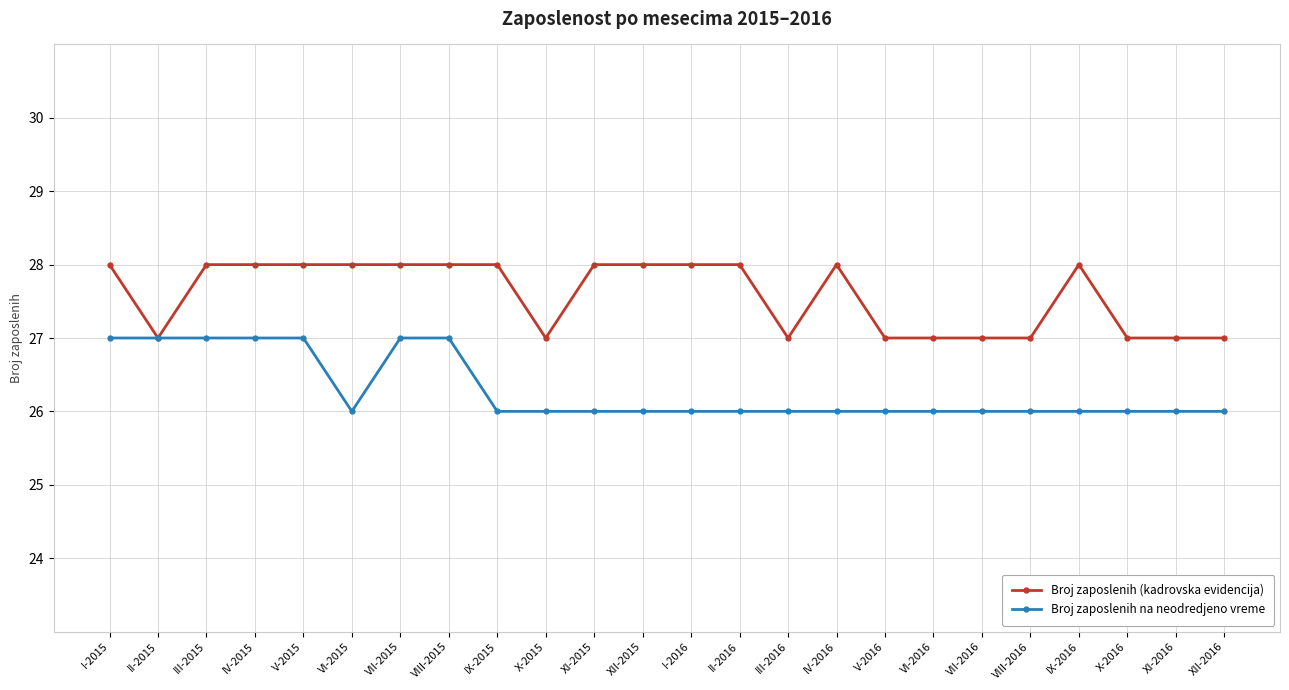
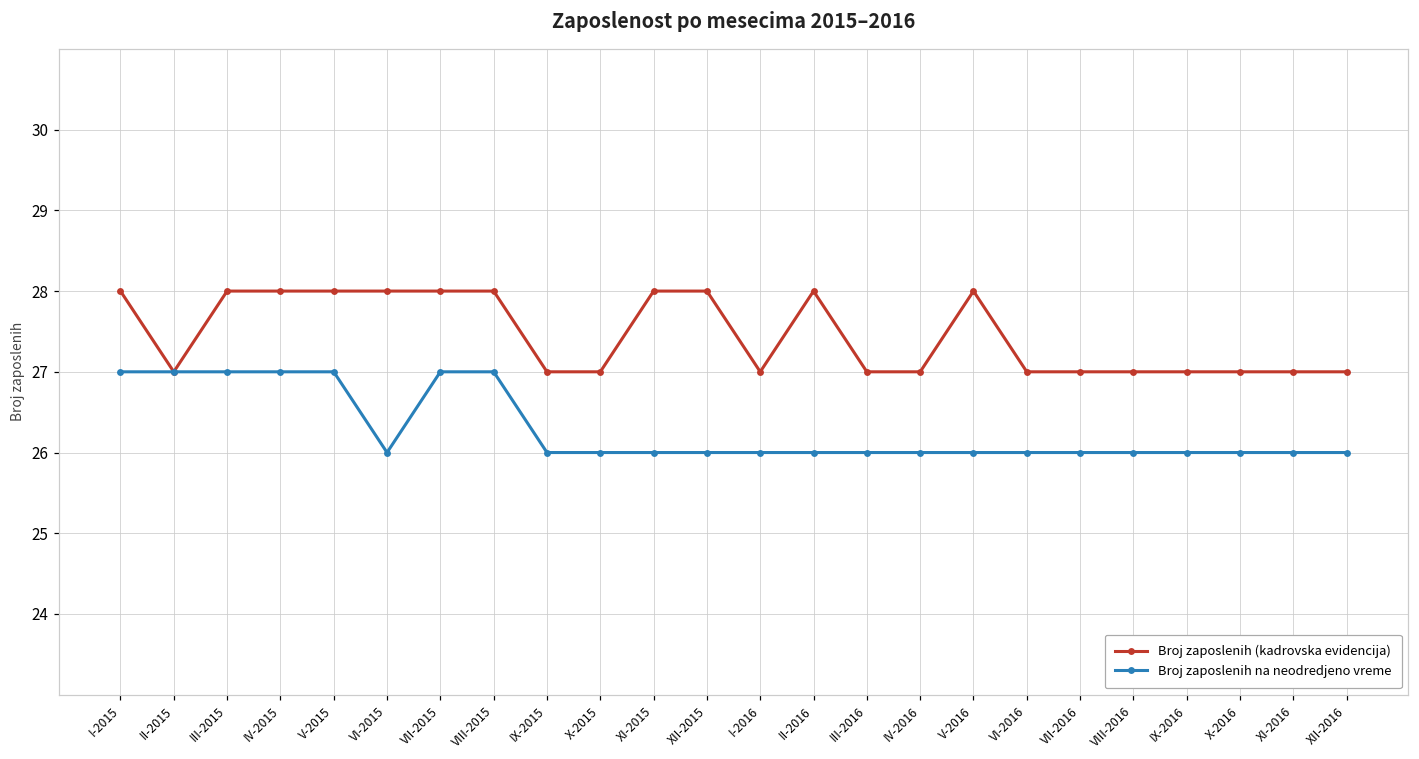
Broj zaposlenih (kadrovska evidencija), IX-2015: 28 -> 27
Broj zaposlenih (kadrovska evidencija), I-2016: 28 -> 27
Broj zaposlenih (kadrovska evidencija), IV-2016: 28 -> 27
Broj zaposlenih (kadrovska evidencija), V-2016: 27 -> 28
Broj zaposlenih (kadrovska evidencija), IX-2016: 28 -> 27
